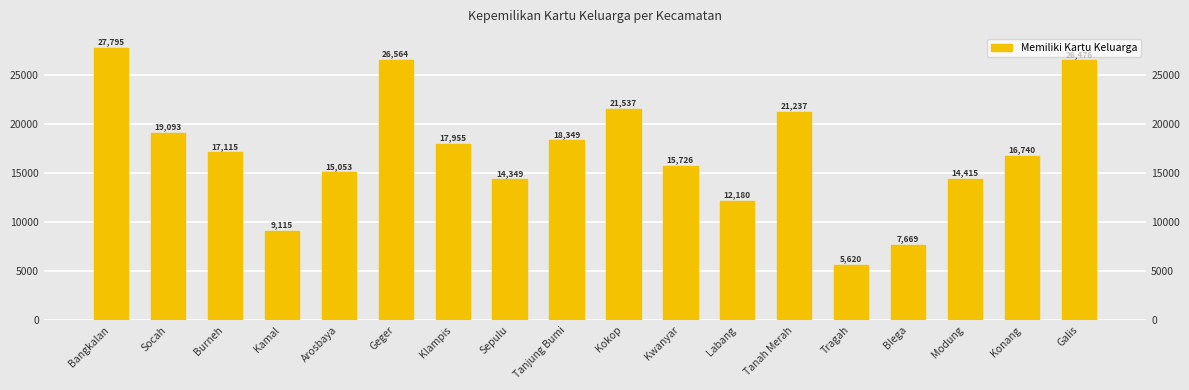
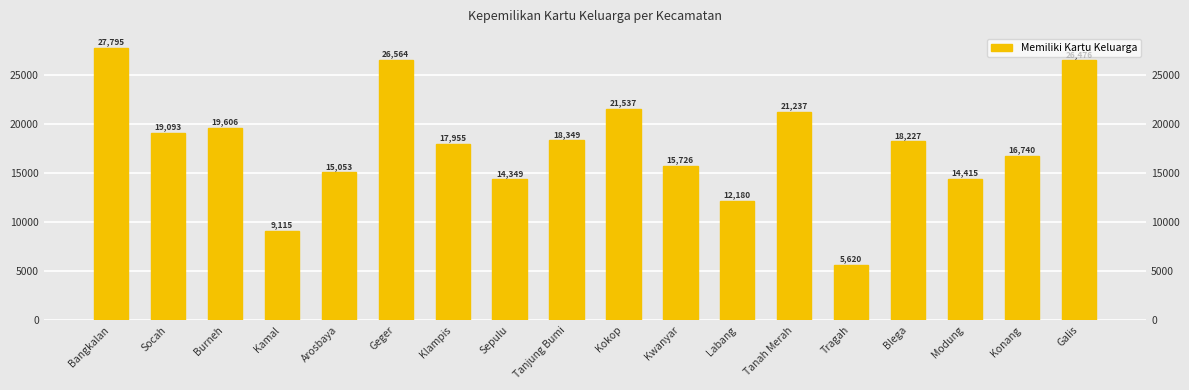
Burneh: 17,115 -> 19,606
Blega: 7,669 -> 18,227
